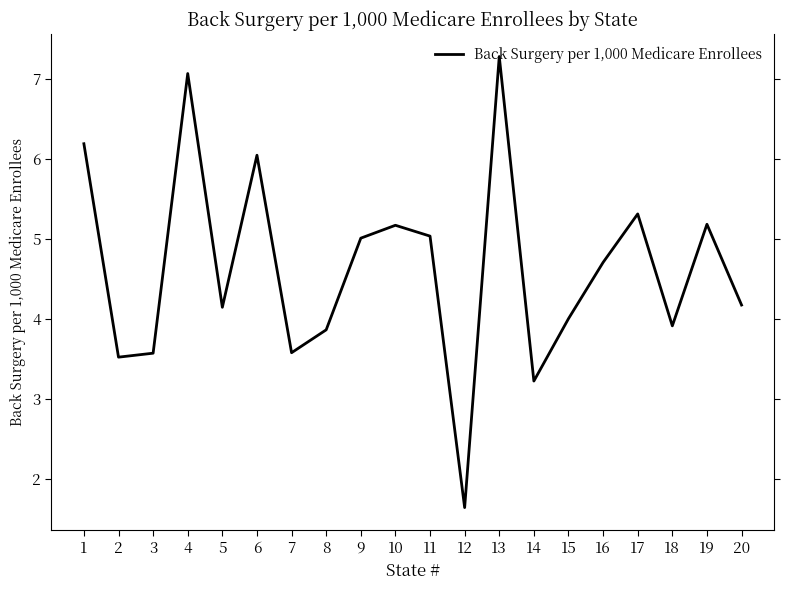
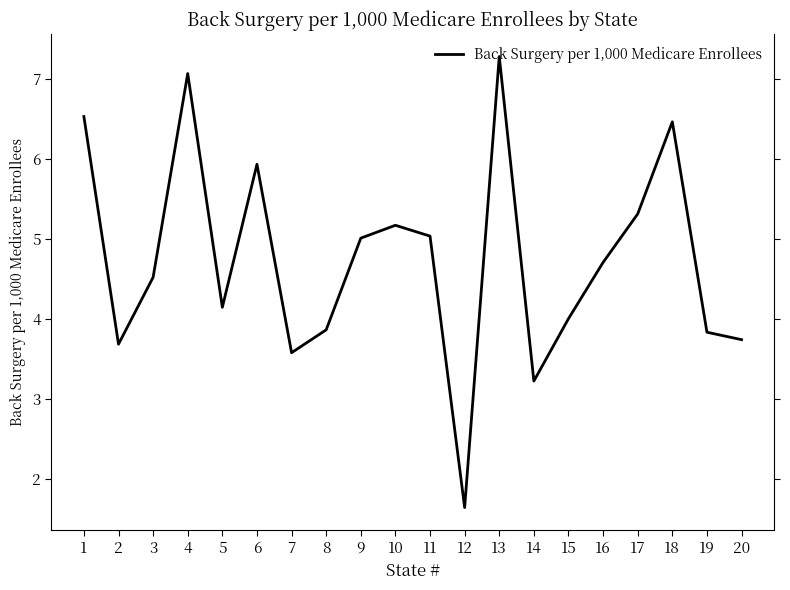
1: 6.2 -> 6.5
2: 3.5 -> 3.7
3: 3.6 -> 4.5
6: 6.0 -> 5.9
18: 3.9 -> 6.5
19: 5.2 -> 3.8
20: 4.2 -> 3.7
